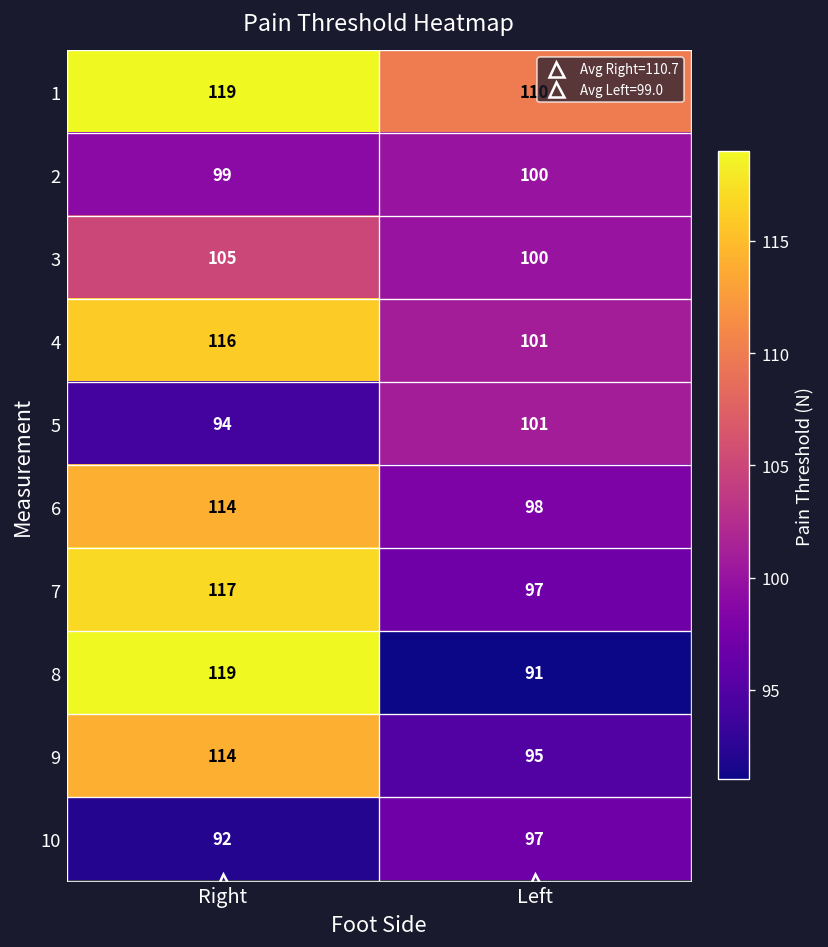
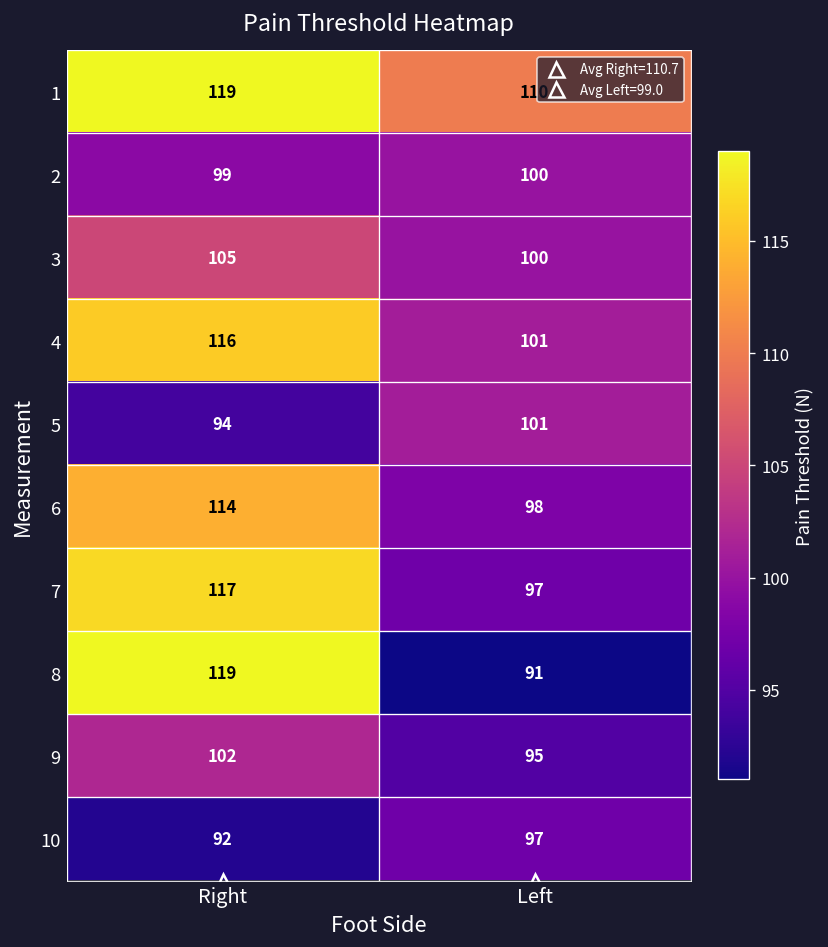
9, Right: 114 -> 102
